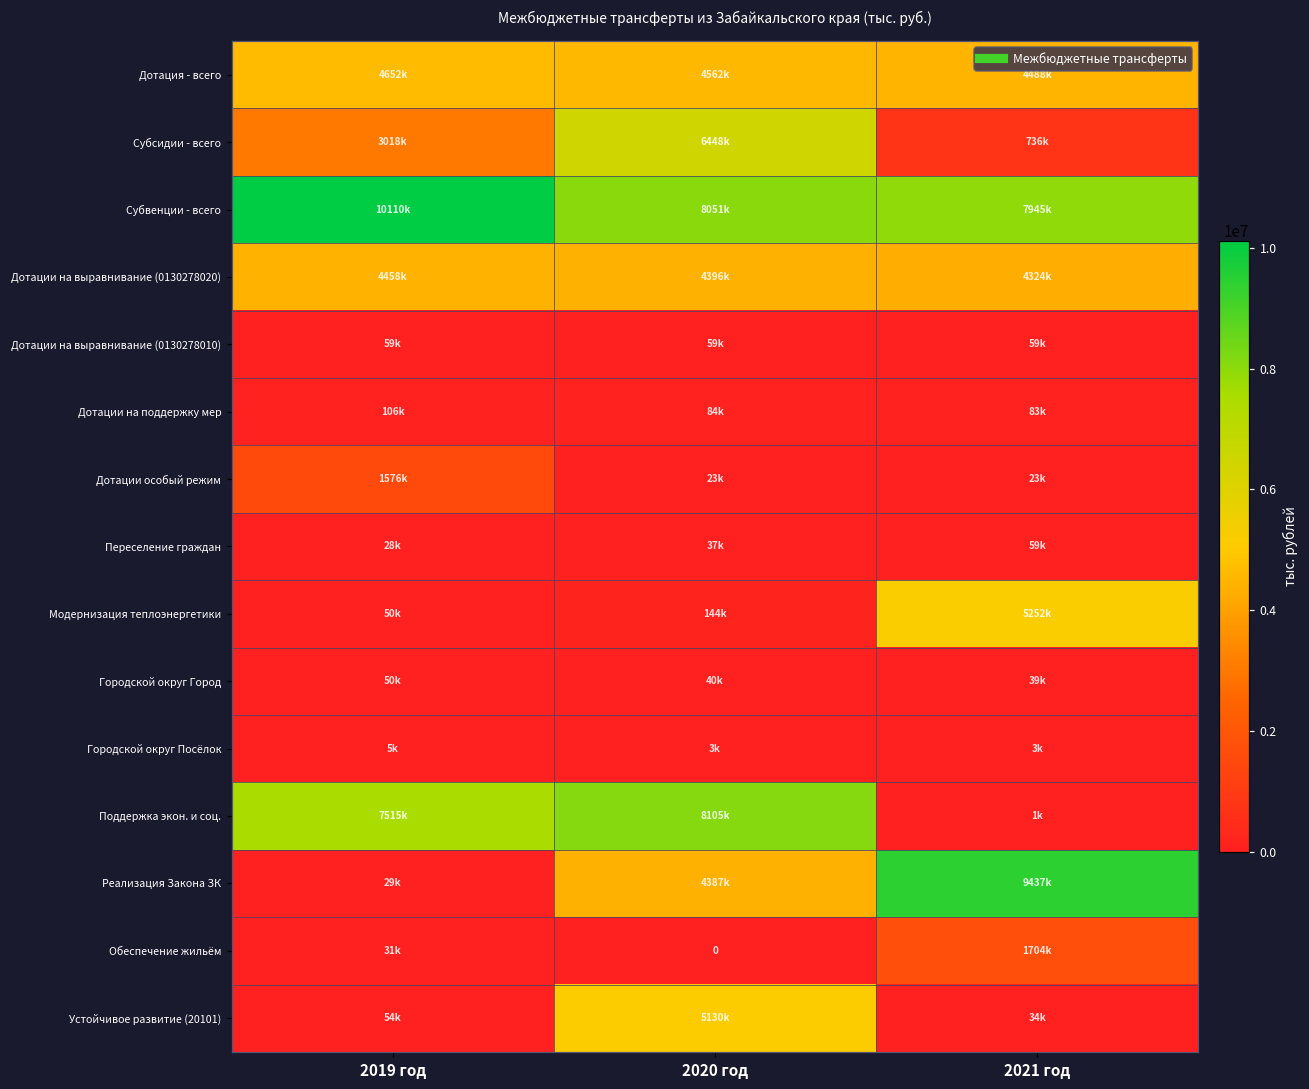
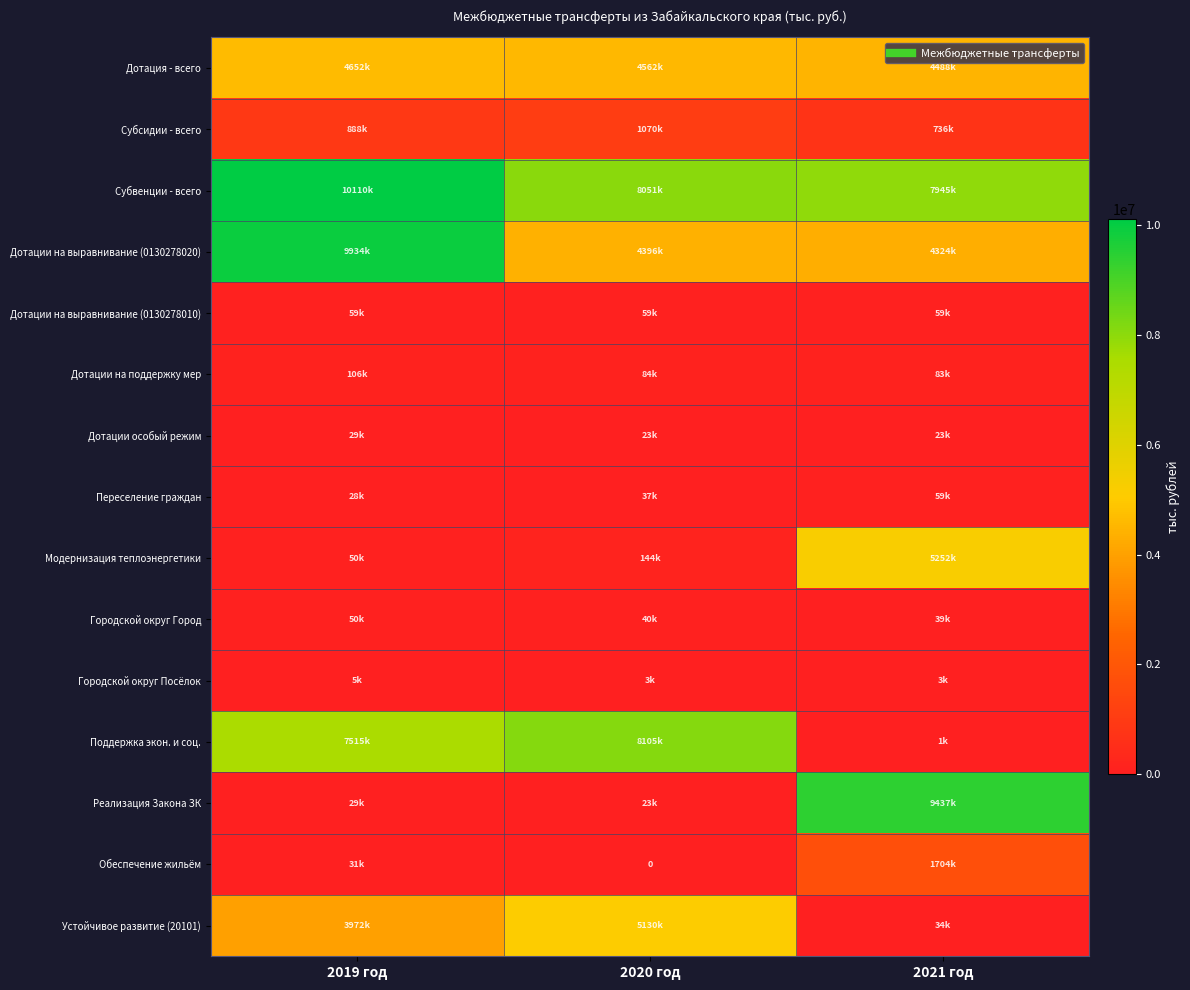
Субсидии - всего, 2019 год: 3018k -> 888k
Субсидии - всего, 2020 год: 6448k -> 1070k
Дотации на выравнивание (0130278020), 2019 год: 4458k -> 9934k
Дотации особый режим, 2019 год: 1576k -> 29k
Реализация Закона ЗК, 2020 год: 4387k -> 23k
Устойчивое развитие (20101), 2019 год: 54k -> 3972k
